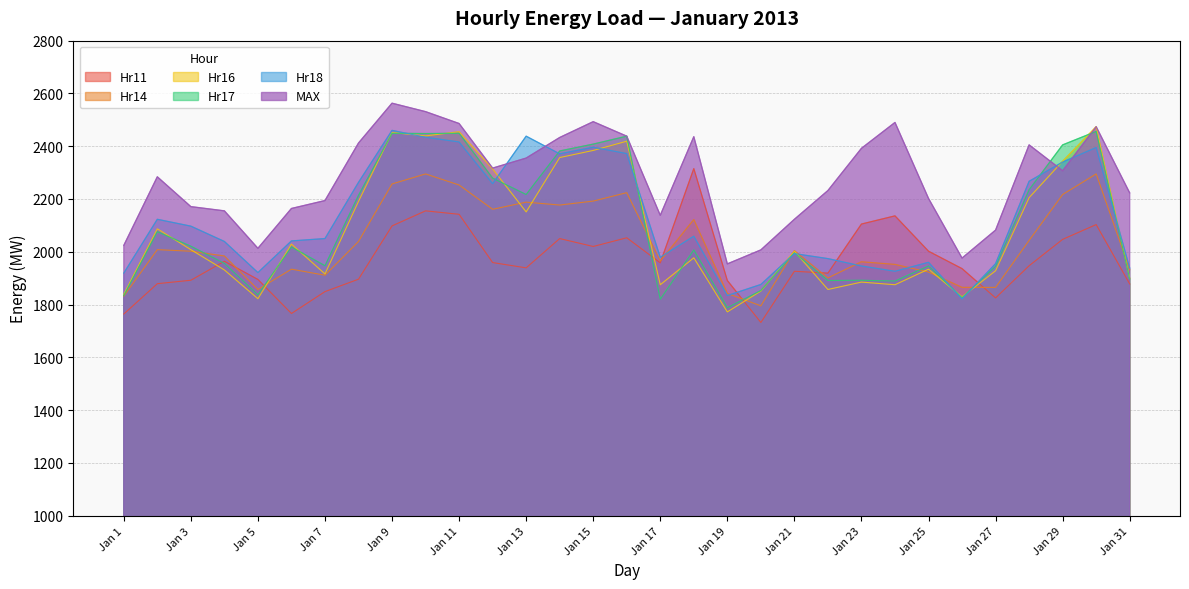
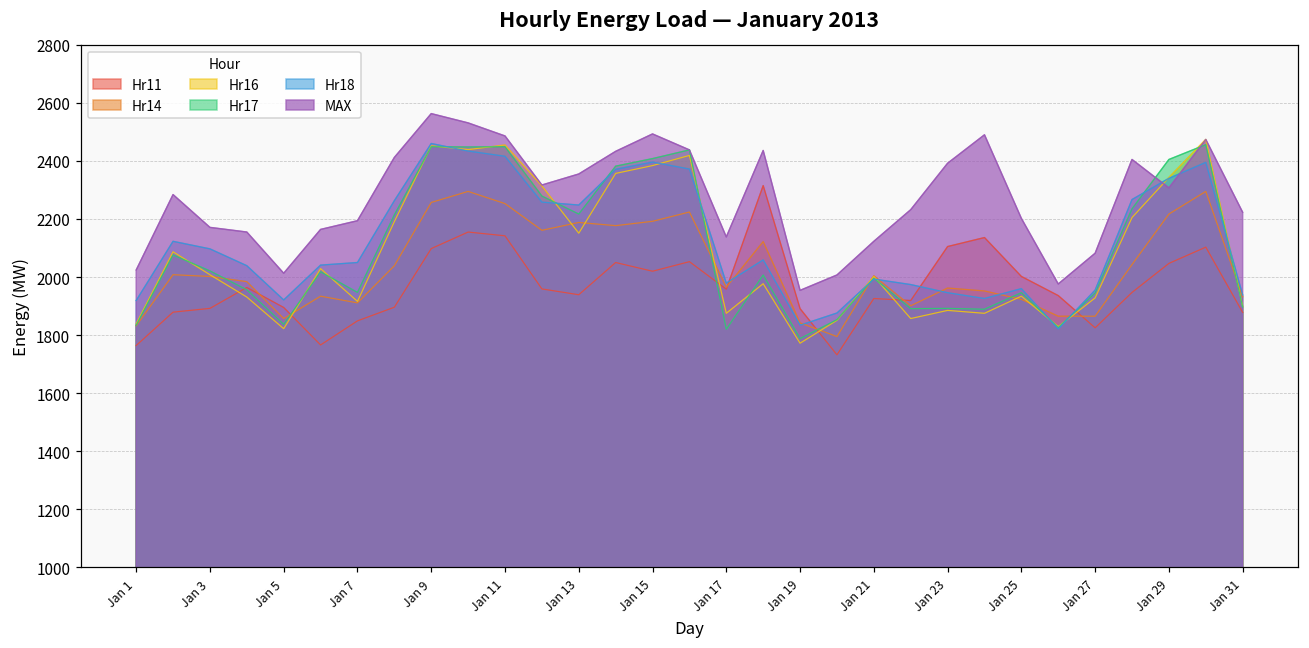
Hr18, Jan 13: 2440 -> 2250
